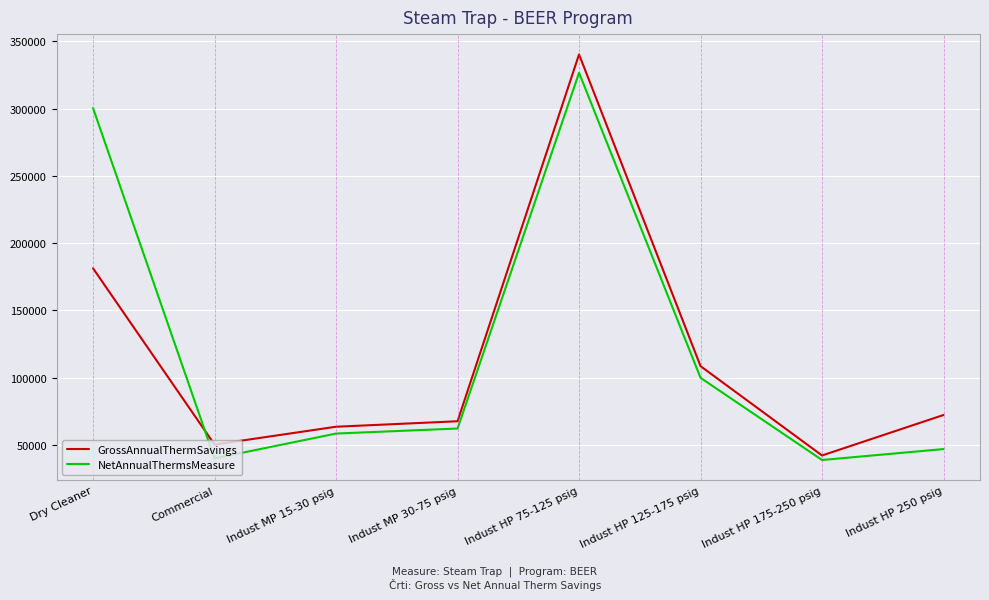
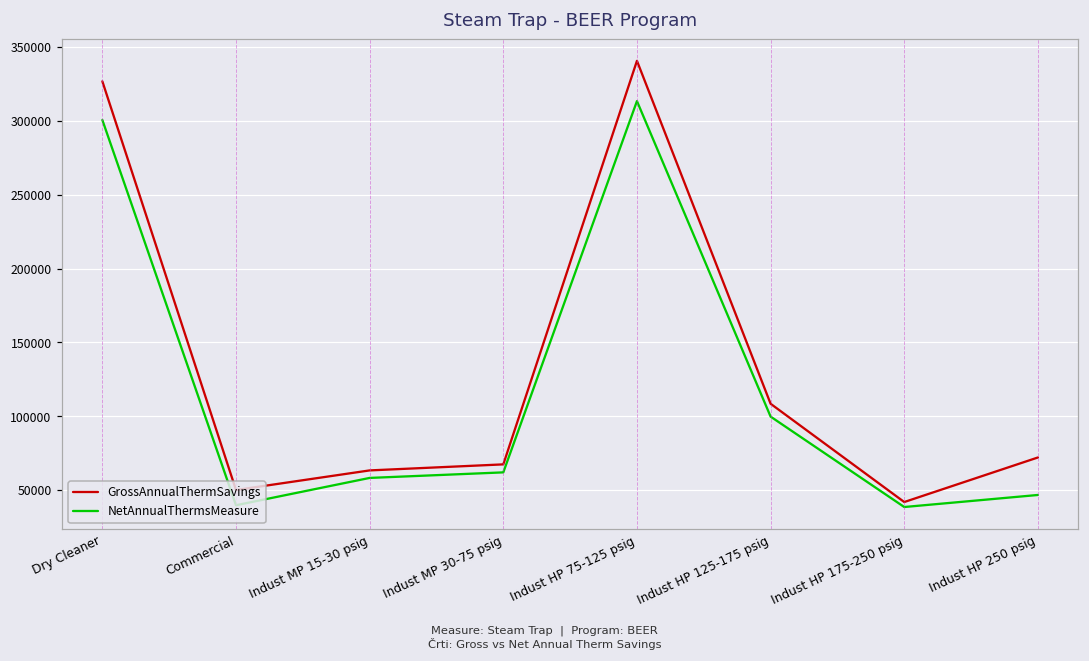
GrossAnnualThermSavings, Dry Cleaner: 181000 -> 327000
NetAnnualThermsMeasure, Indust HP 75-125 psig: 327000 -> 313000
